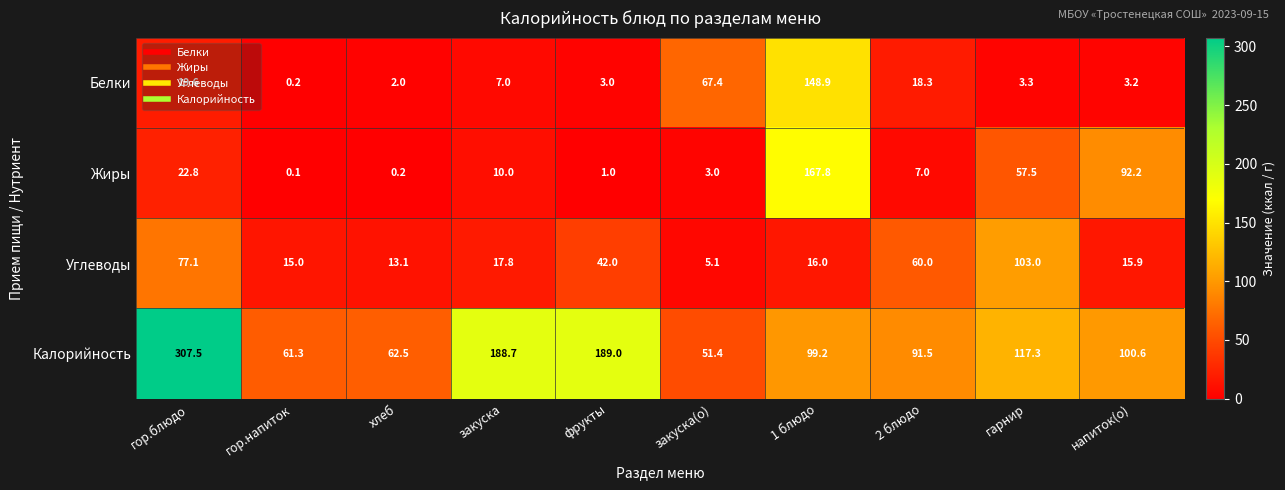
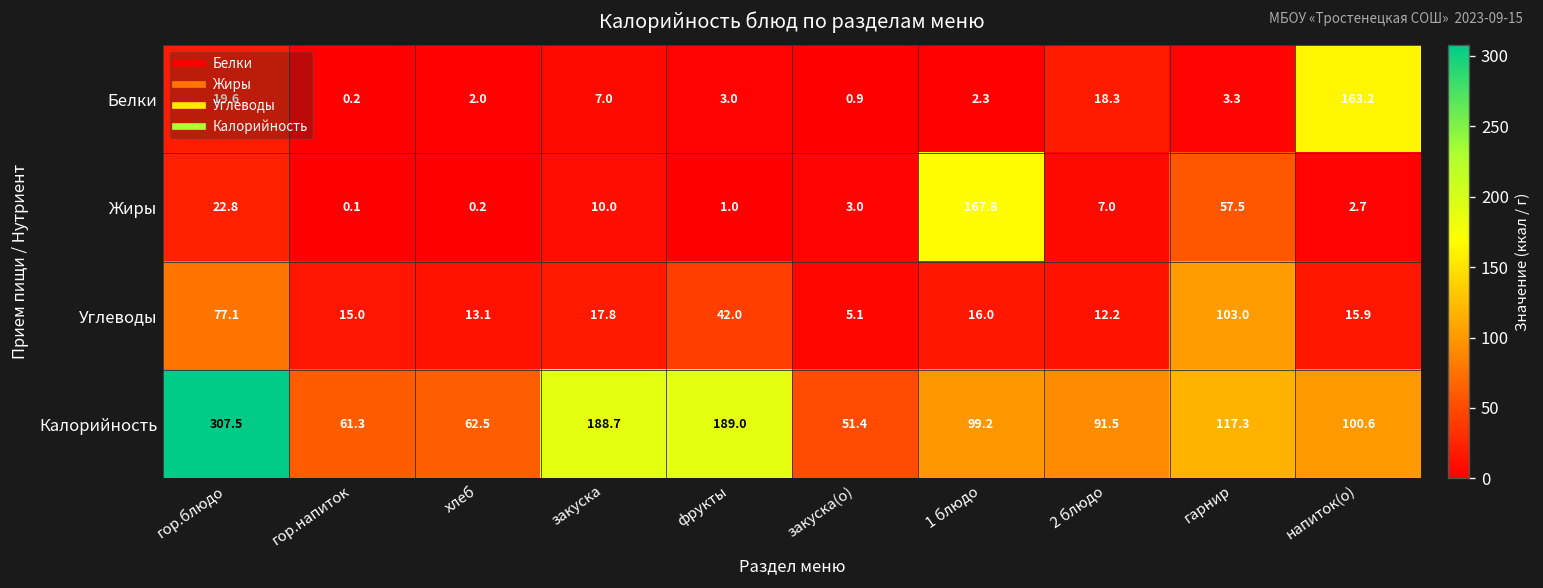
Белки, закуска(о): 67.4 -> 0.9
Белки, 1 блюдо: 148.9 -> 2.3
Белки, напиток(о): 3.2 -> 163.2
Жиры, напиток(о): 92.2 -> 2.7
Углеводы, 2 блюдо: 60.0 -> 12.2
